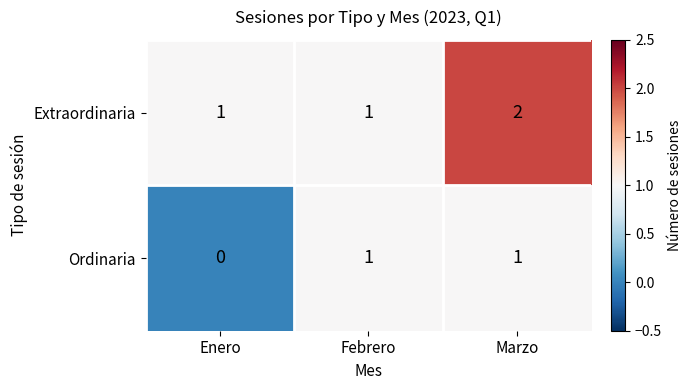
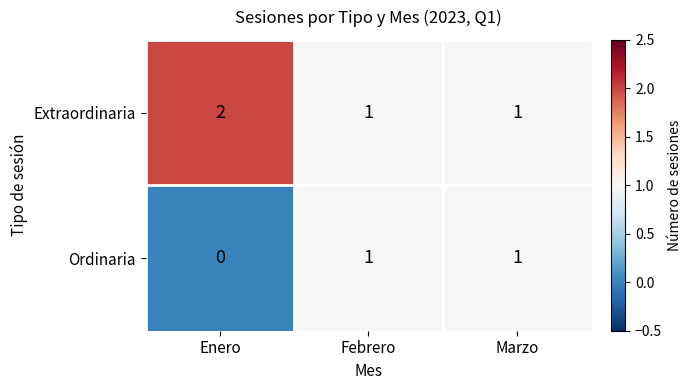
Extraordinaria, Enero: 1 -> 2
Extraordinaria, Marzo: 2 -> 1
